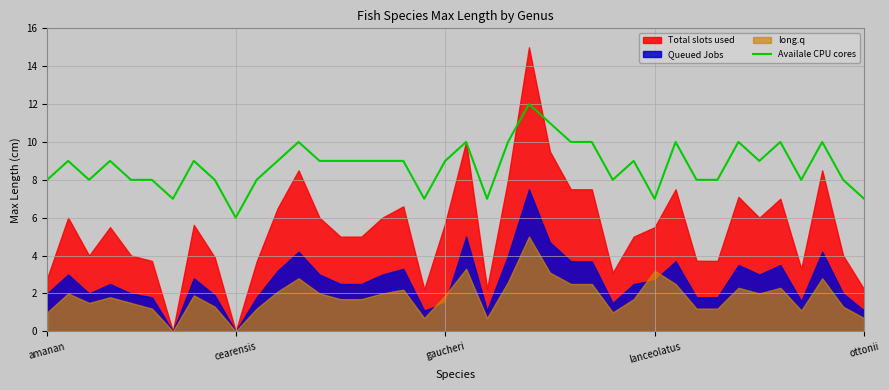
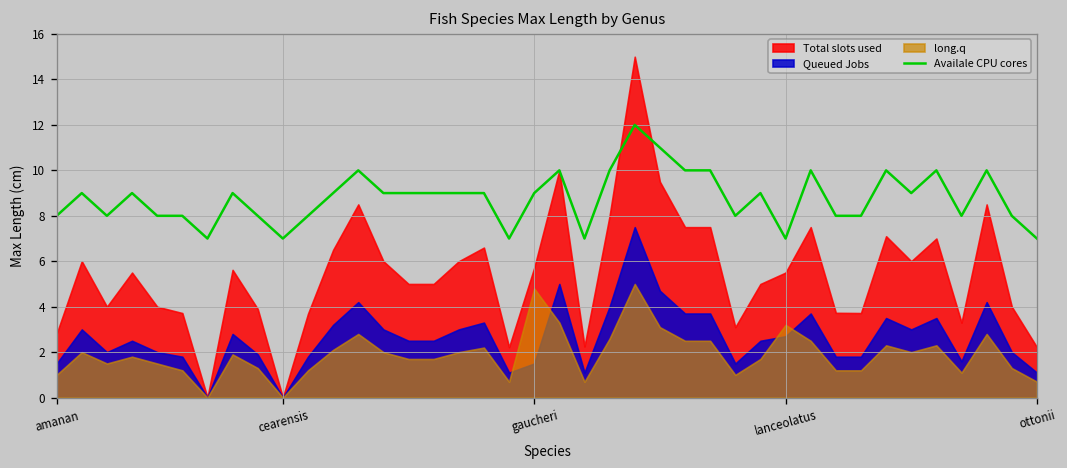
Queued Jobs, amanan: 2.0 -> 1.5
Availale CPU cores, cearensis: 6 -> 7
long.q, gaucheri: 1.9 -> 4.8
